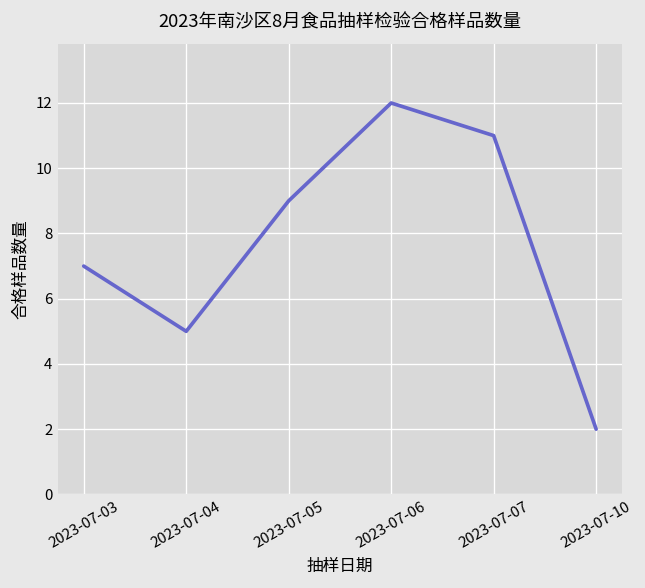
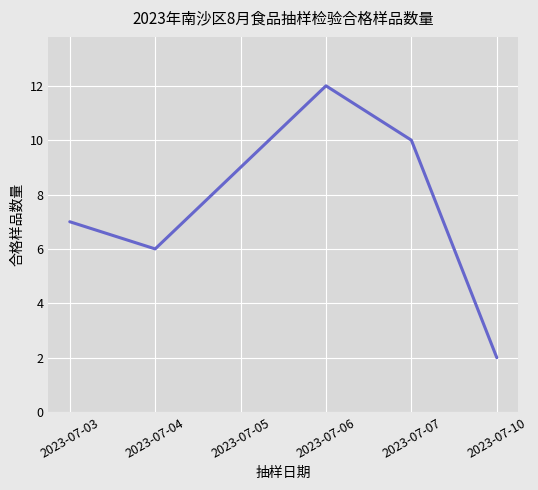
2023-07-04: 5 -> 6
2023-07-07: 11 -> 10
